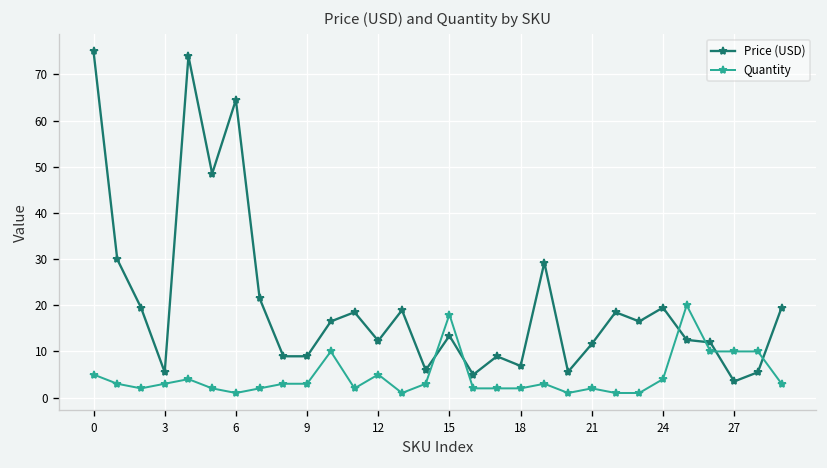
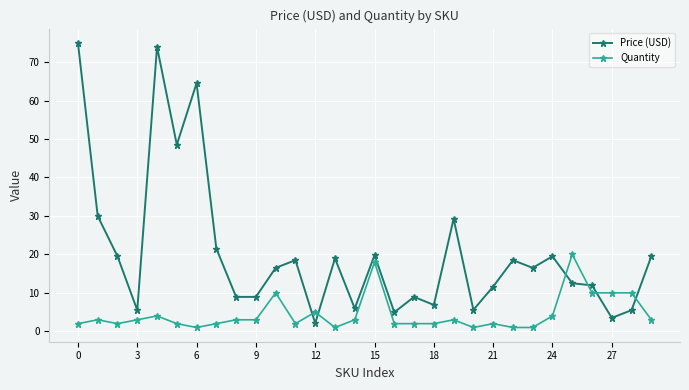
Quantity, 0: 5 -> 2
Price (USD), 12: 12 -> 2
Price (USD), 15: 13 -> 20
